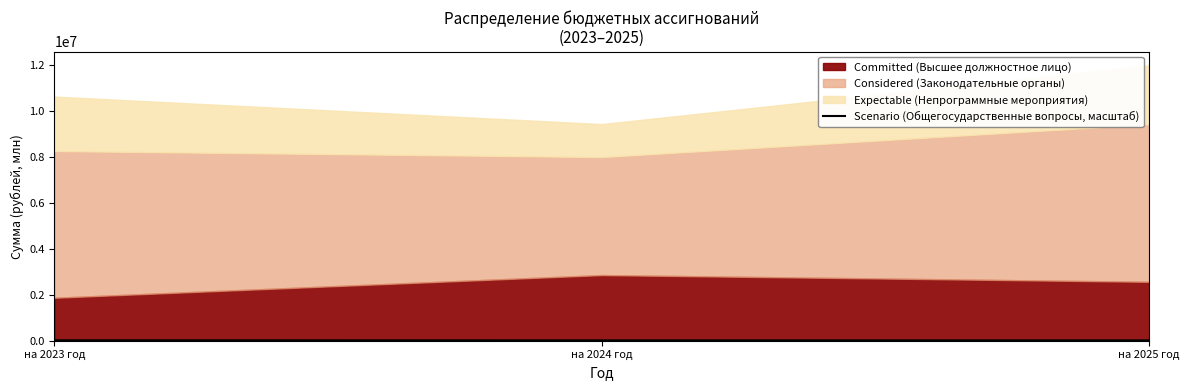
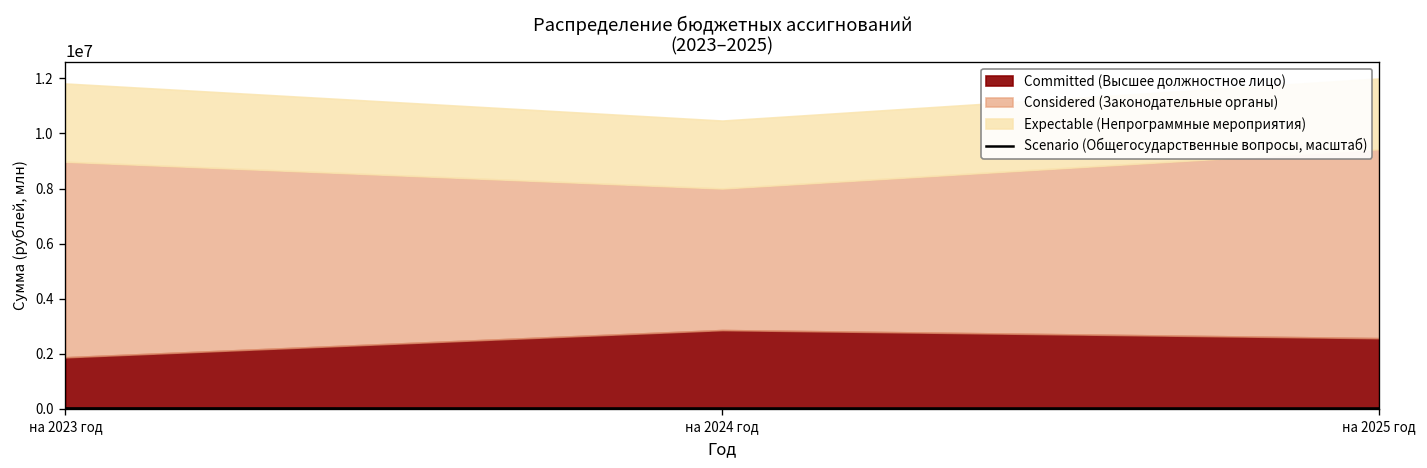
Considered (Законодательные органы), на 2023 год: 6400000 -> 7100000
Expectable (Непрограммные мероприятия), на 2023 год: 2400000 -> 2800000
Expectable (Непрограммные мероприятия), на 2024 год: 1400000 -> 2500000
